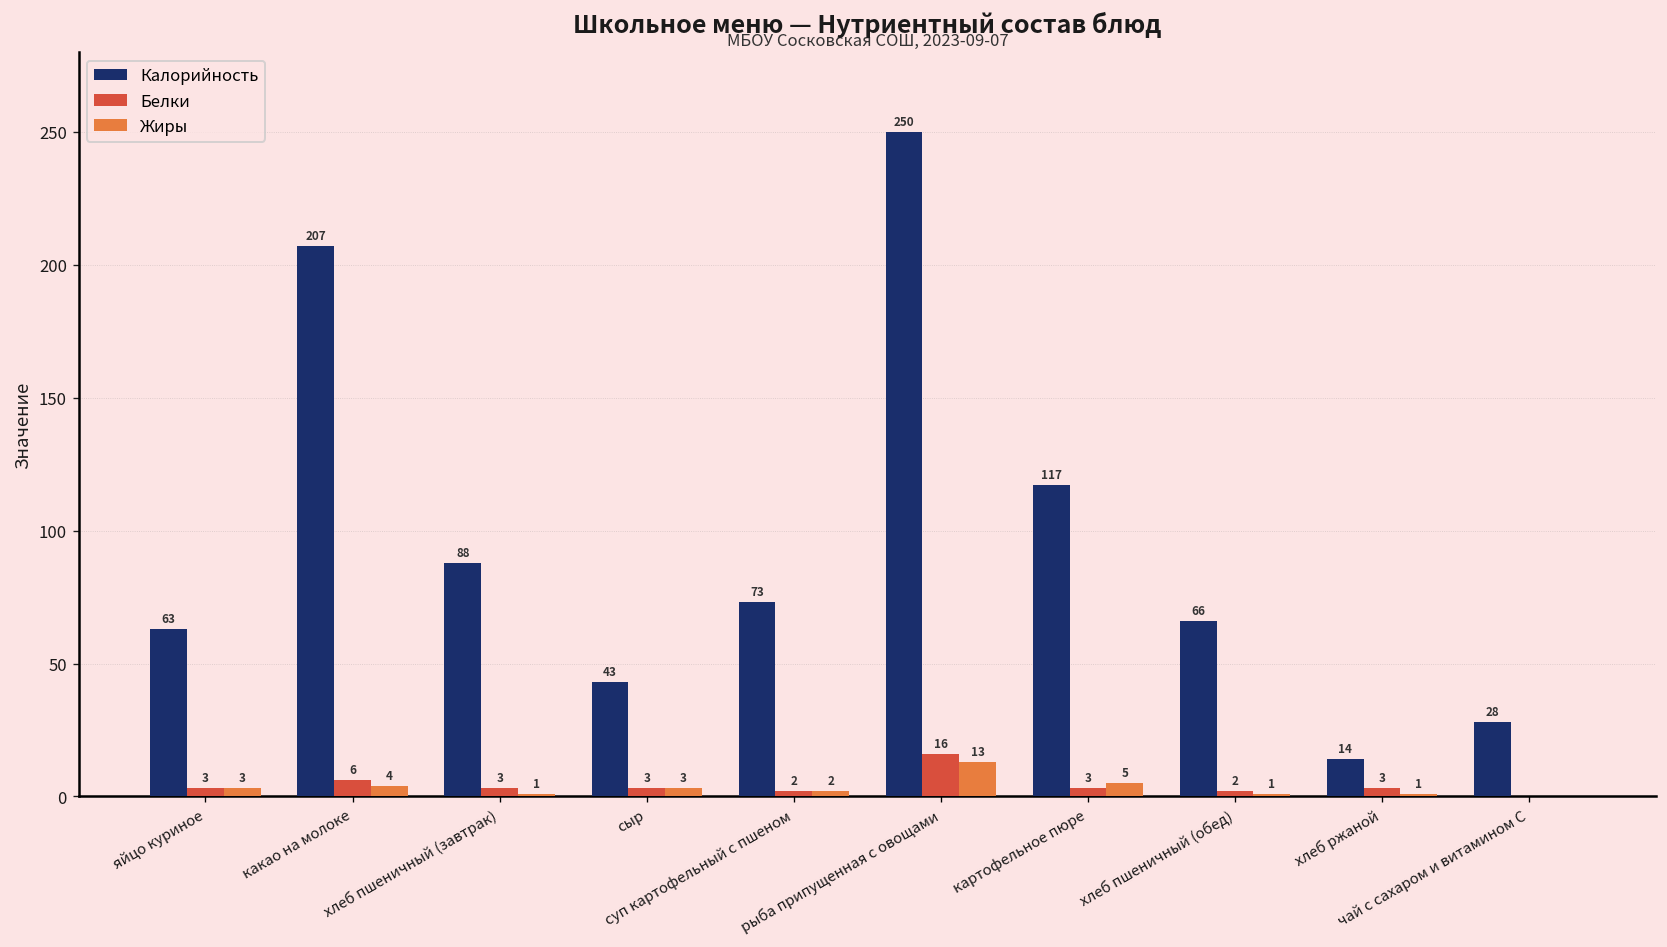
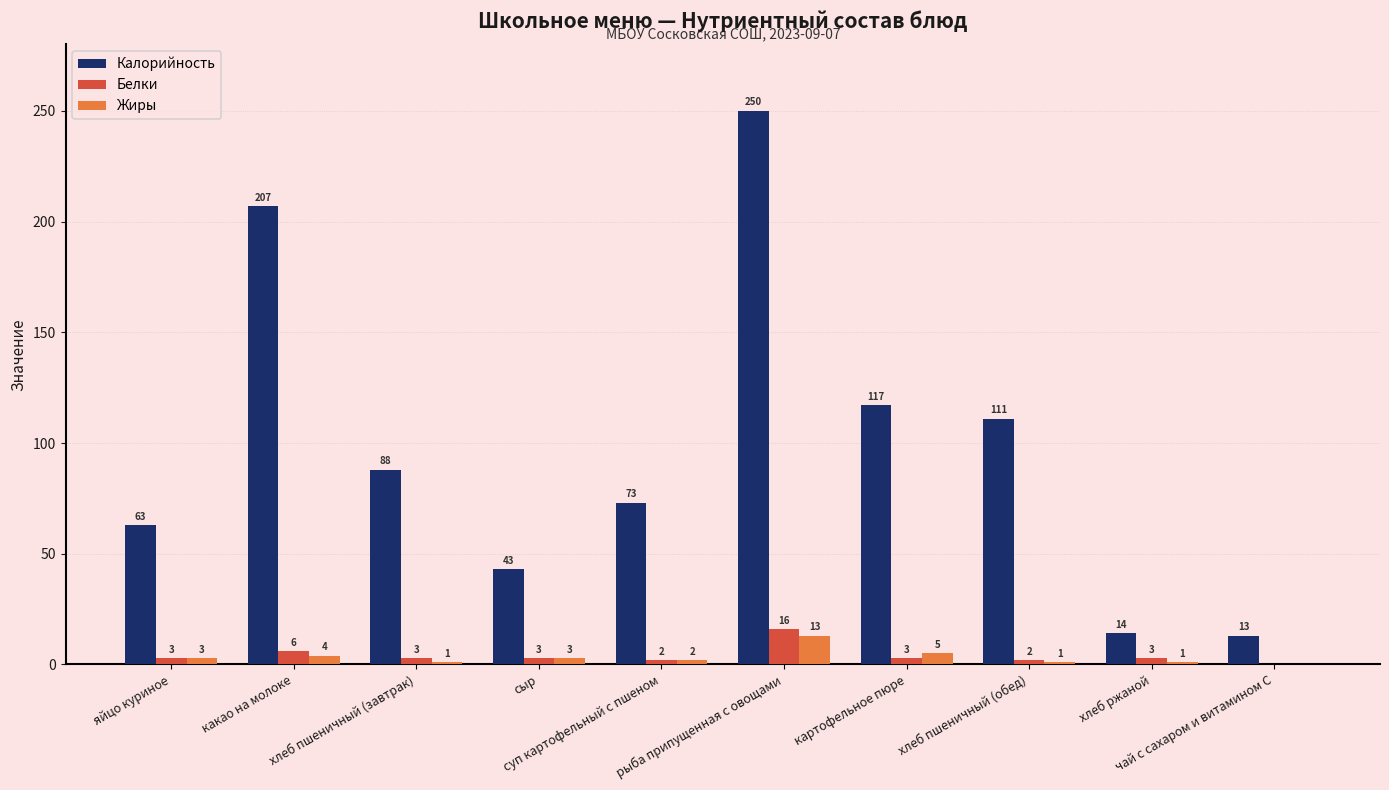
Калорийность, хлеб пшеничный (обед): 66 -> 111
Калорийность, чай с сахаром и витамином С: 28 -> 13
